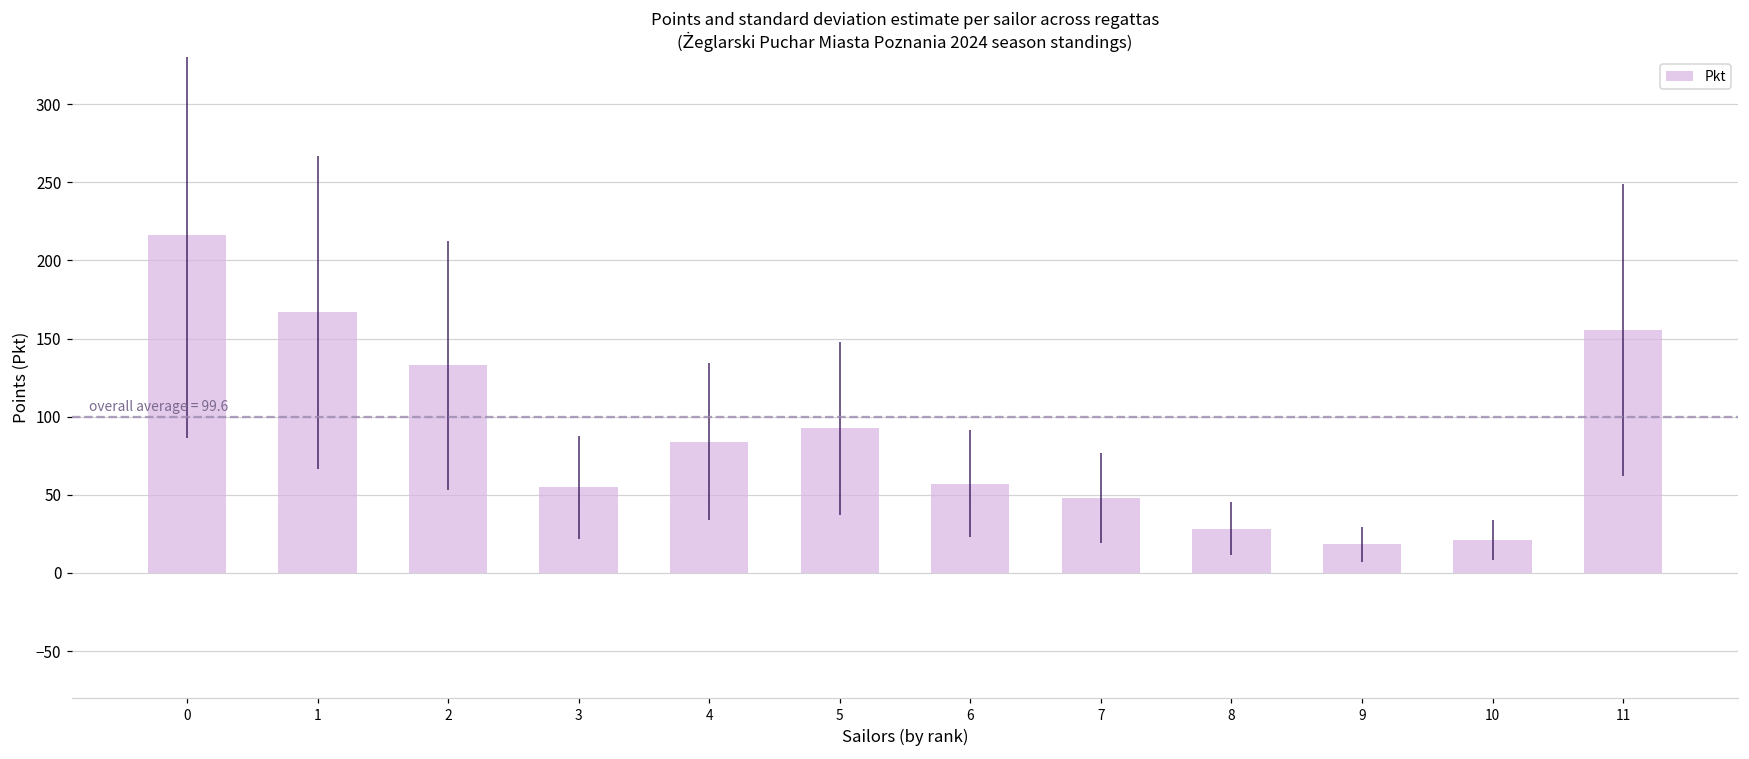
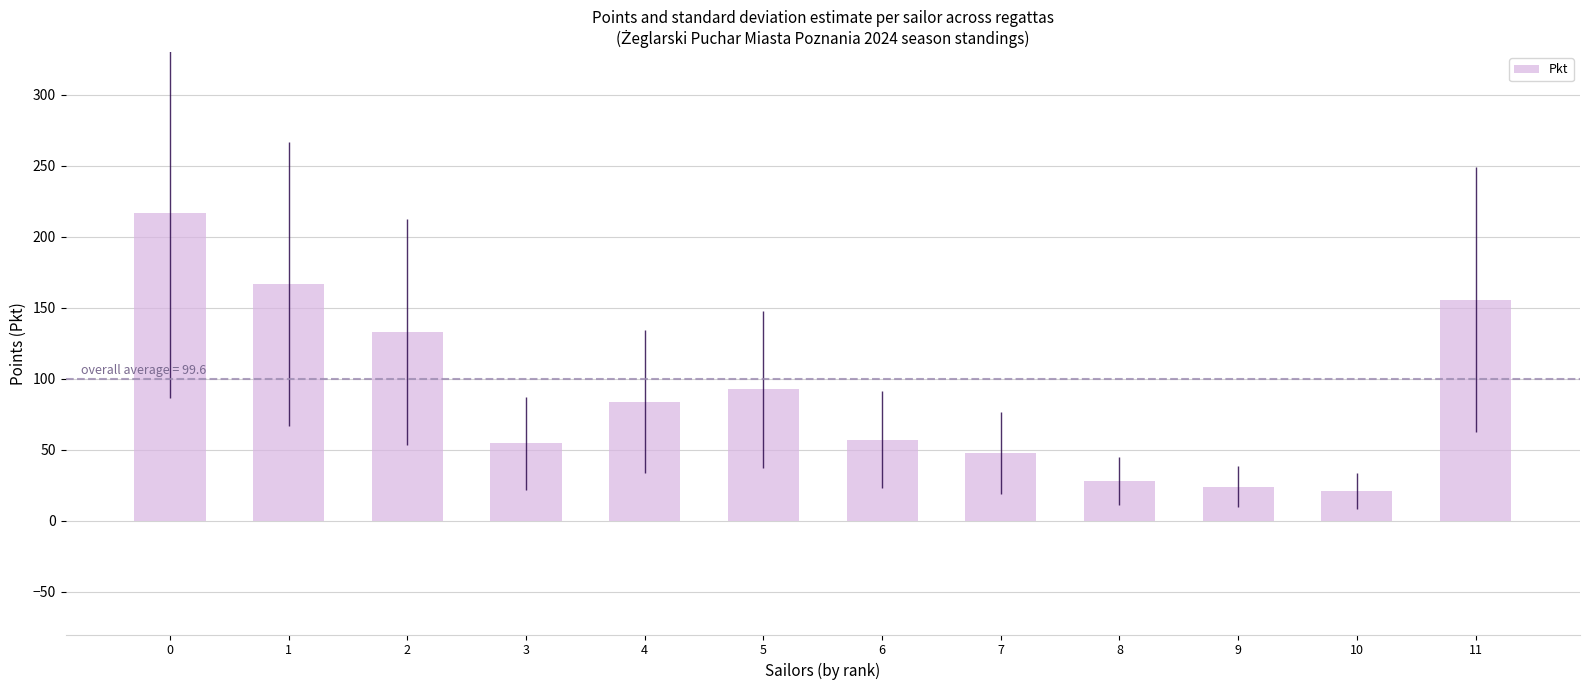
9: 18 -> 24
